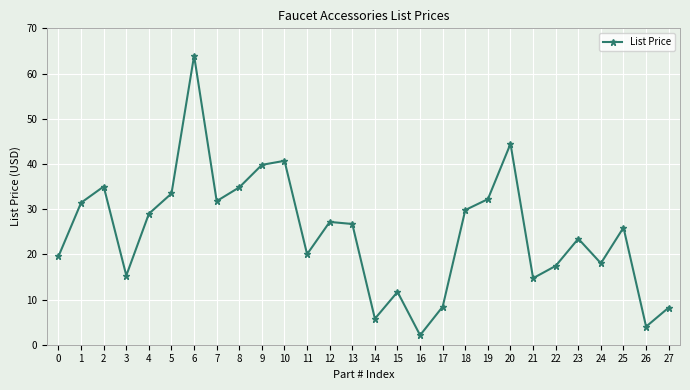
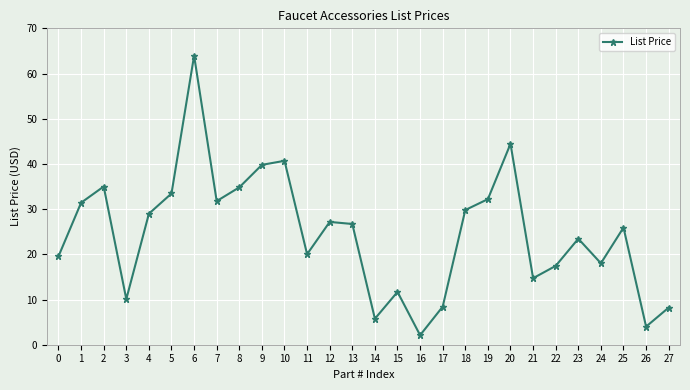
3: 15 -> 10
